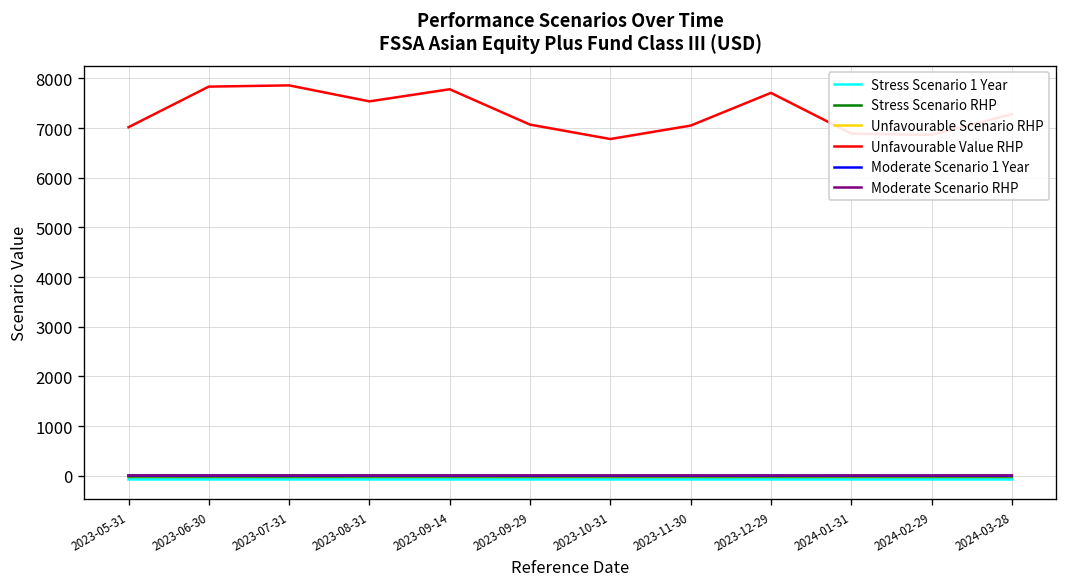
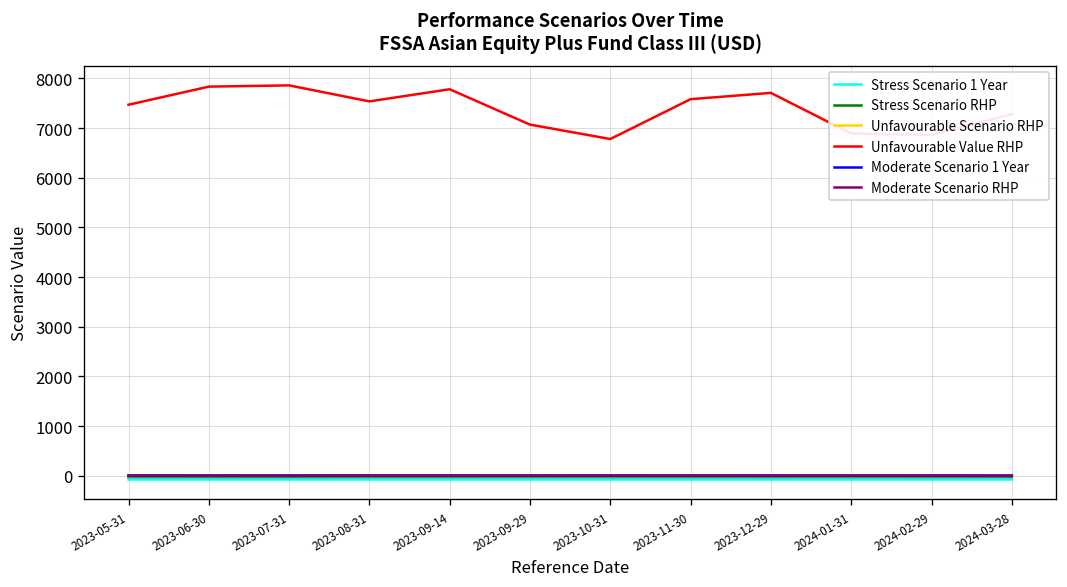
Unfavourable Value RHP, 2023-05-31: 7000 -> 7500
Unfavourable Value RHP, 2023-11-30: 7100 -> 7600
